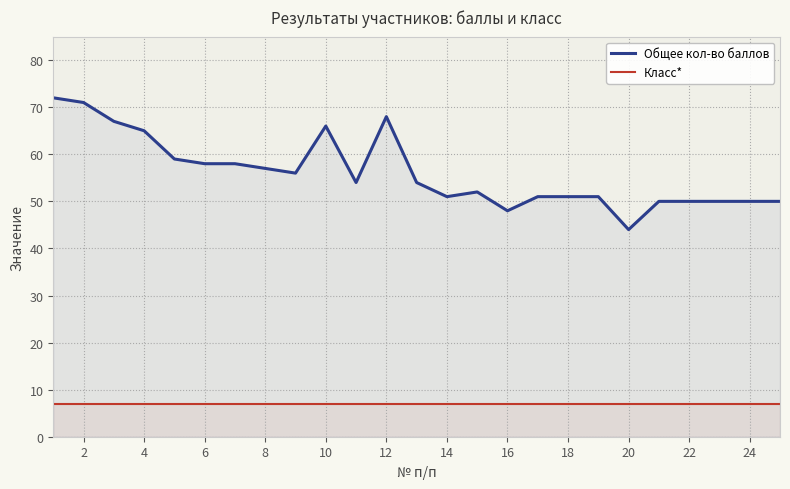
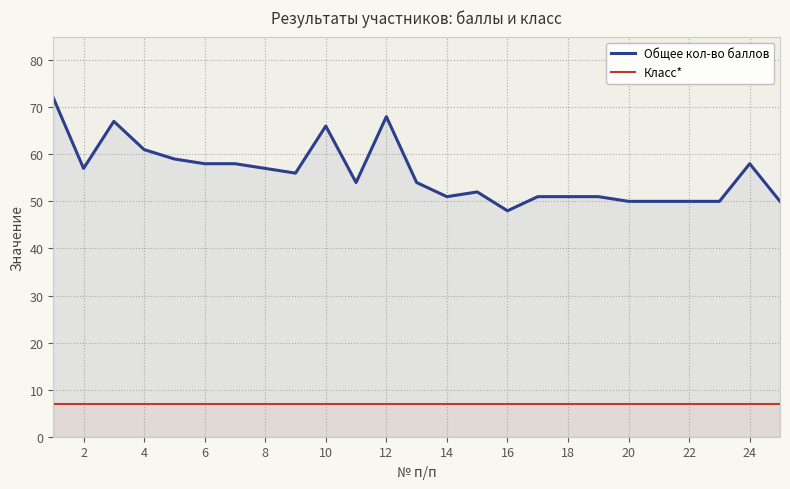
Общее кол-во баллов, 2: 71 -> 57
Общее кол-во баллов, 4: 65 -> 61
Общее кол-во баллов, 20: 44 -> 50
Общее кол-во баллов, 24: 50 -> 58
